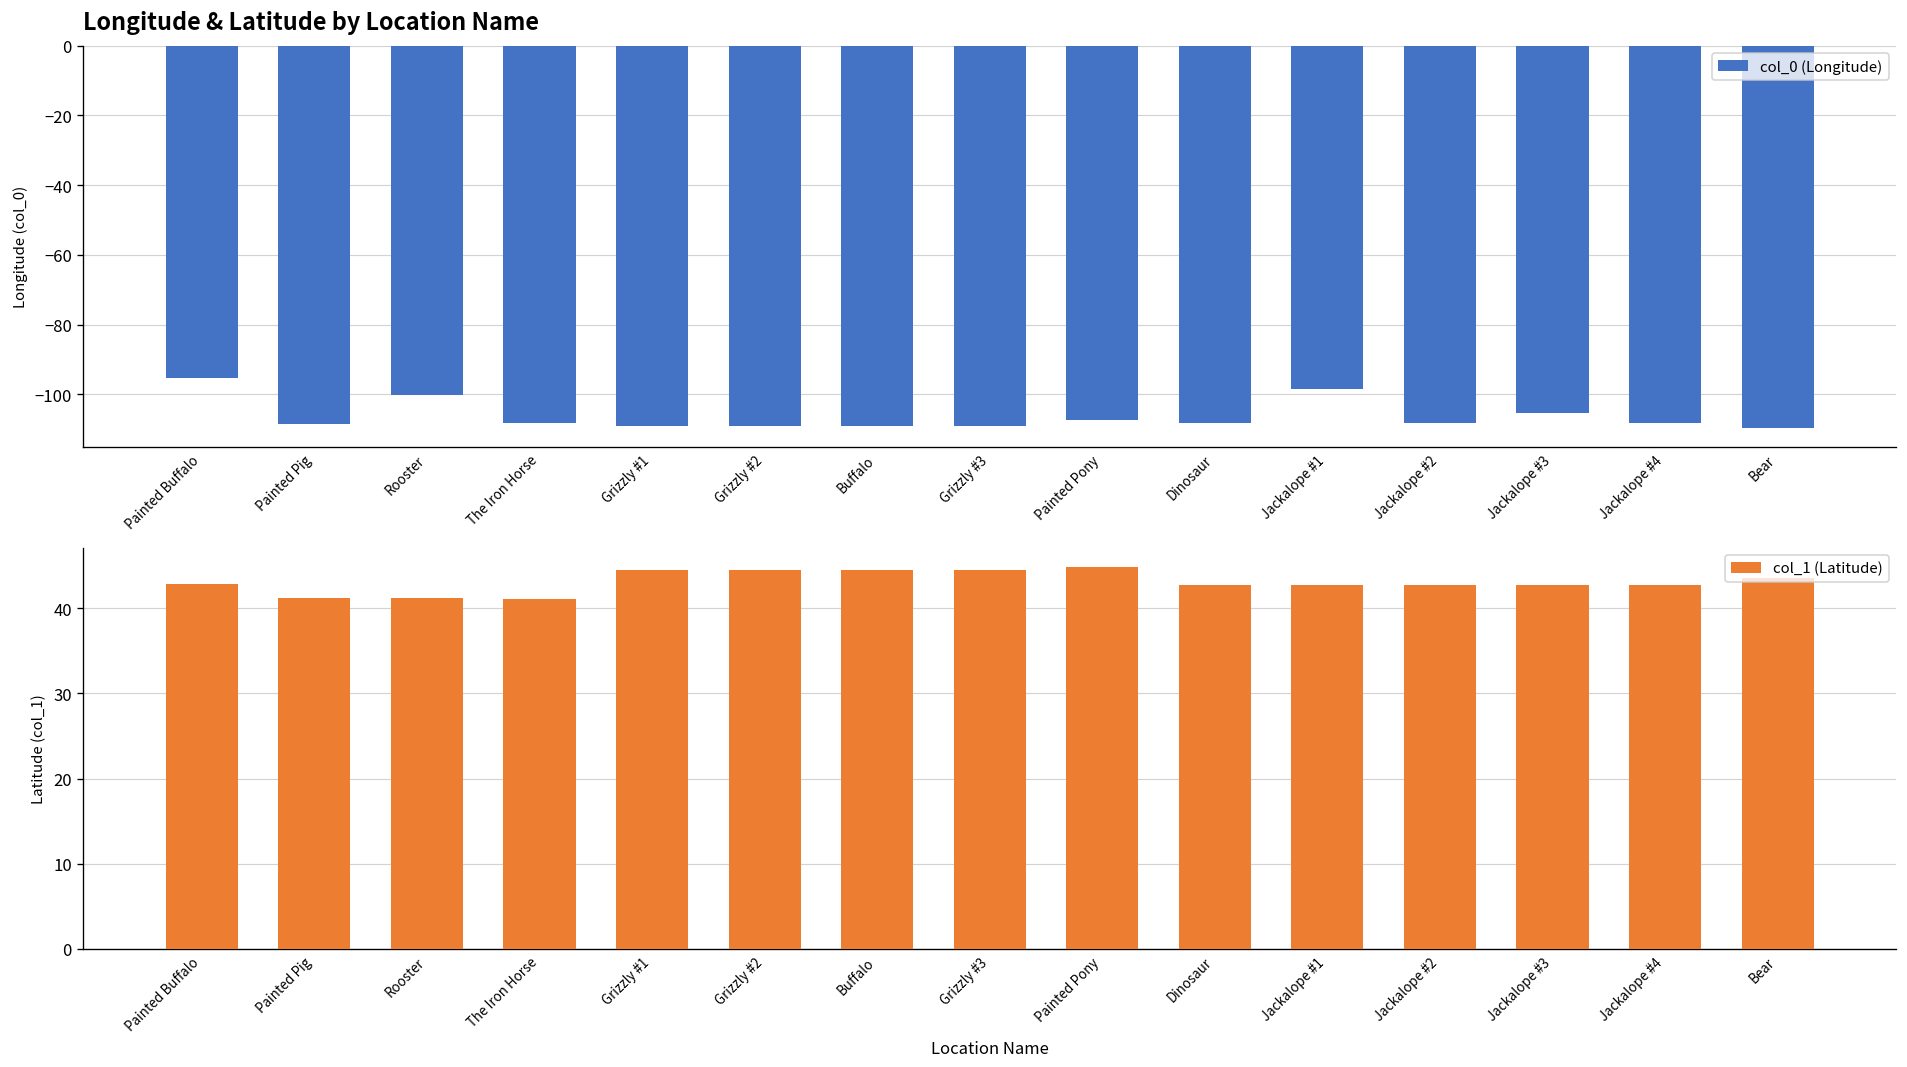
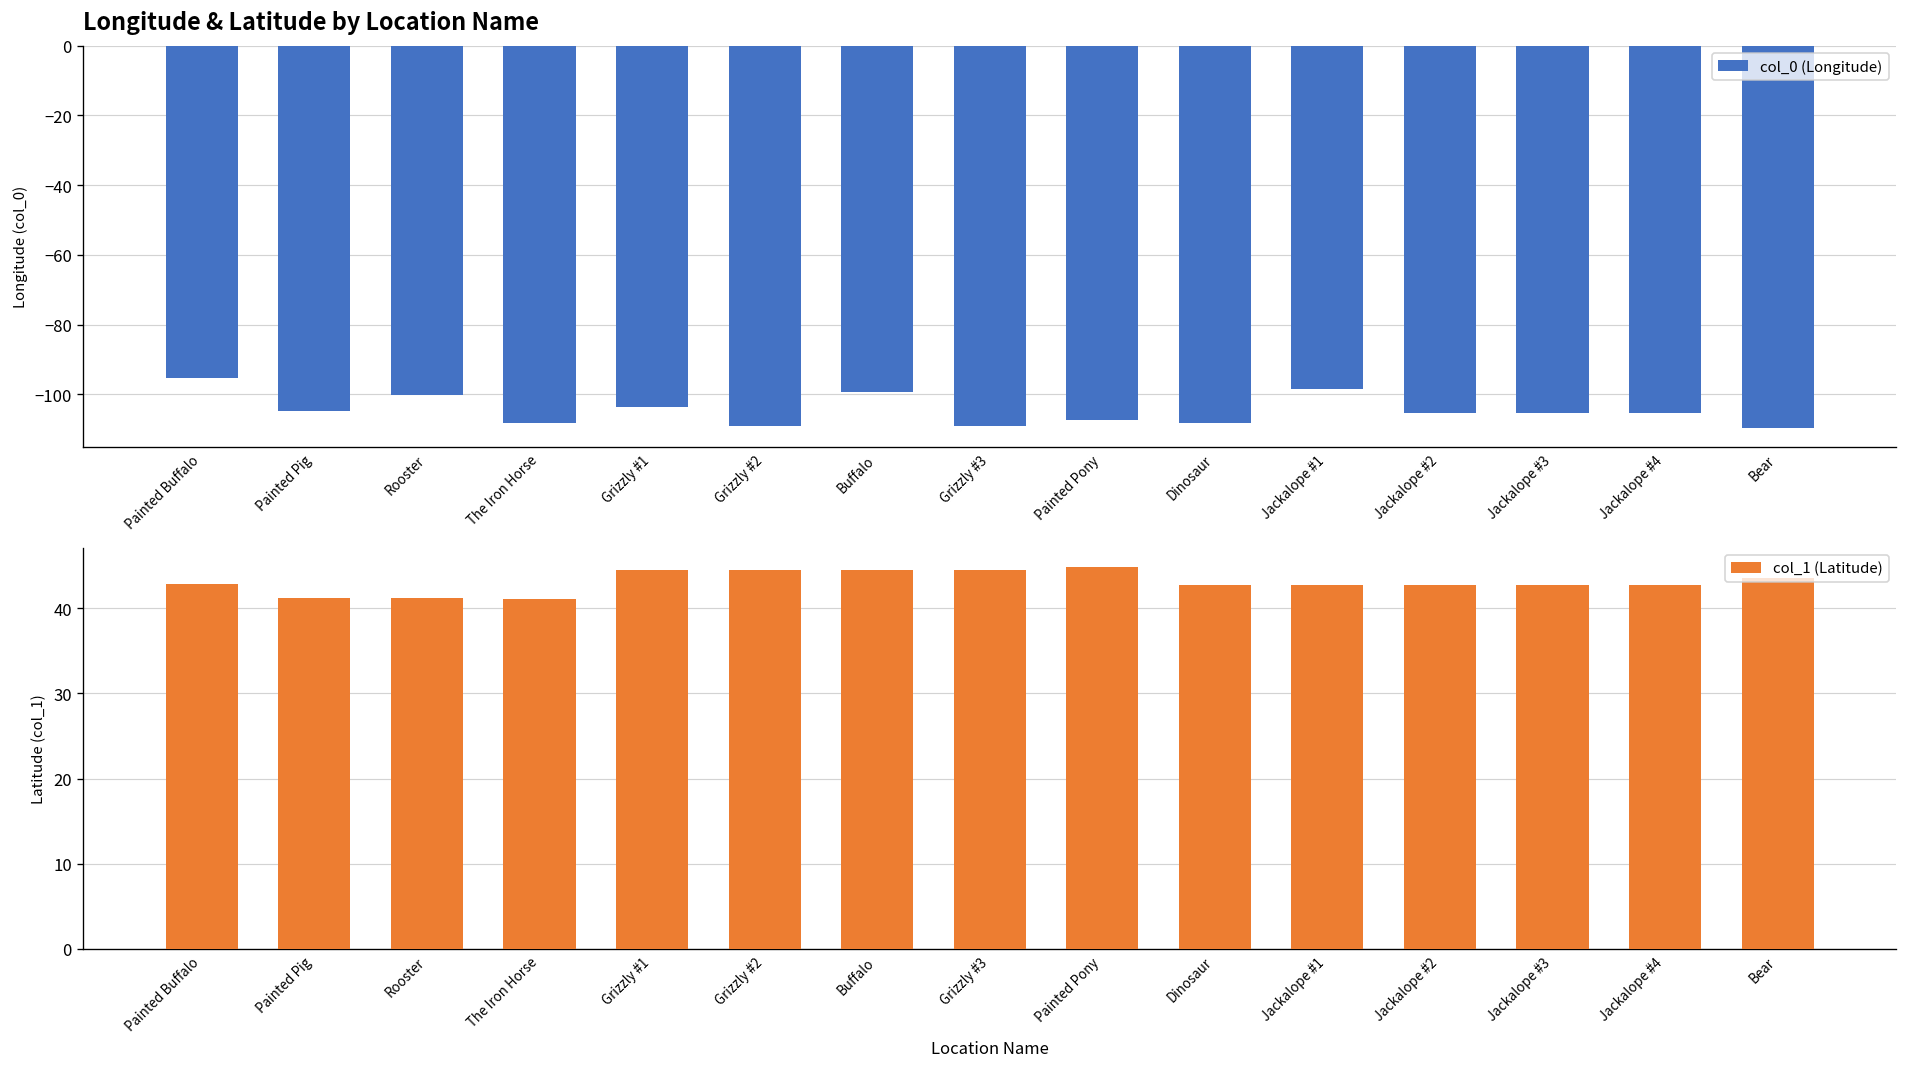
Longitude & Latitude by Location Name, Painted Pig: -108 -> -105
Longitude & Latitude by Location Name, Grizzly #1: -109 -> -104
Longitude & Latitude by Location Name, Buffalo: -109 -> -99
Longitude & Latitude by Location Name, Jackalope #2: -108 -> -105
Longitude & Latitude by Location Name, Jackalope #4: -108 -> -105
